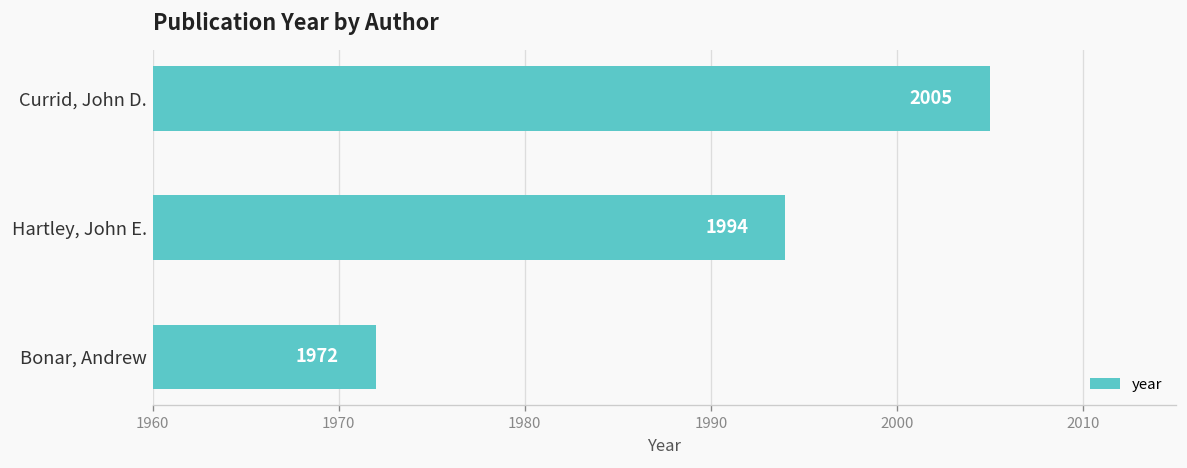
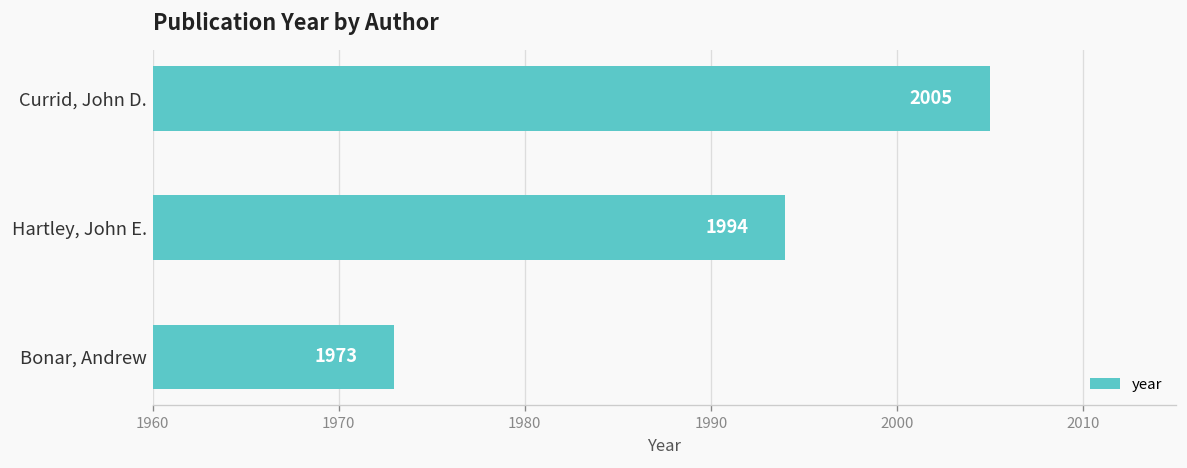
Bonar, Andrew: 1972 -> 1973
